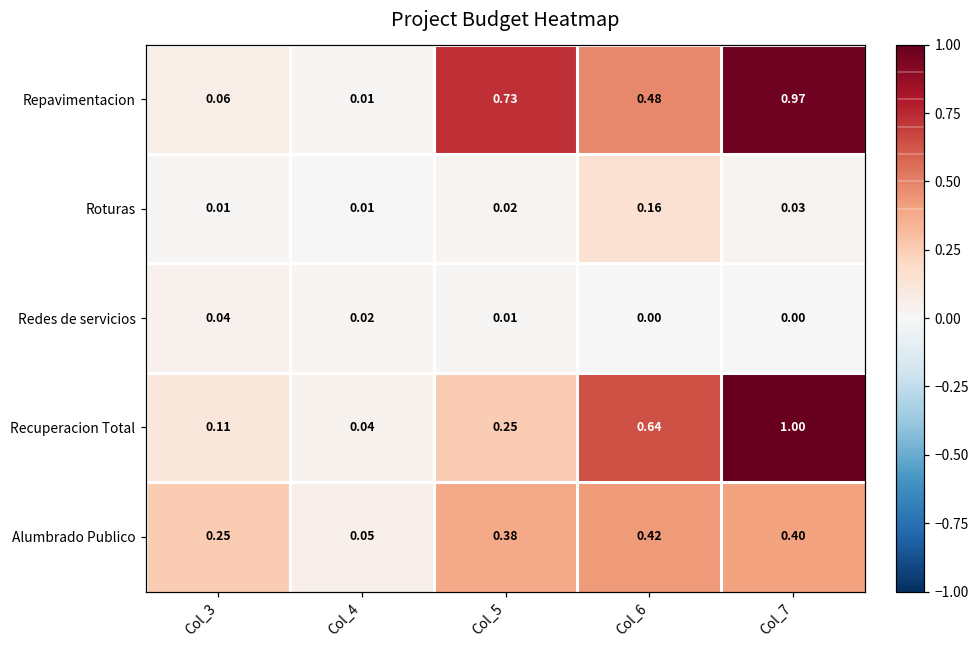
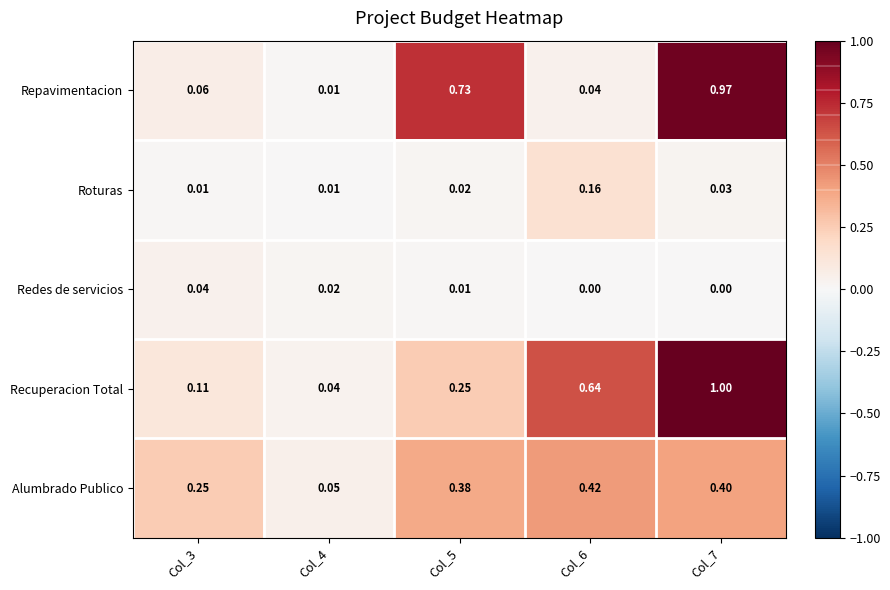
Repavimentacion, Col_6: 0.48 -> 0.04
